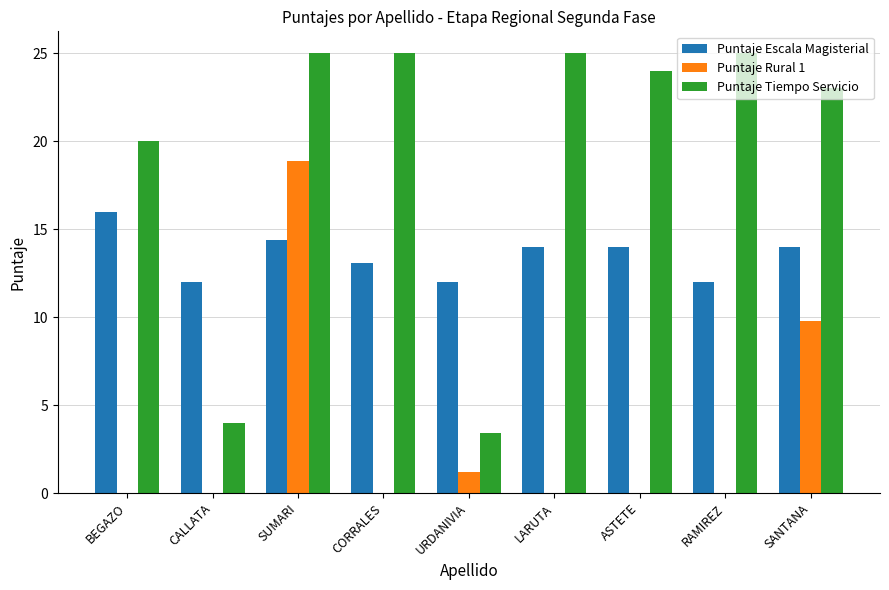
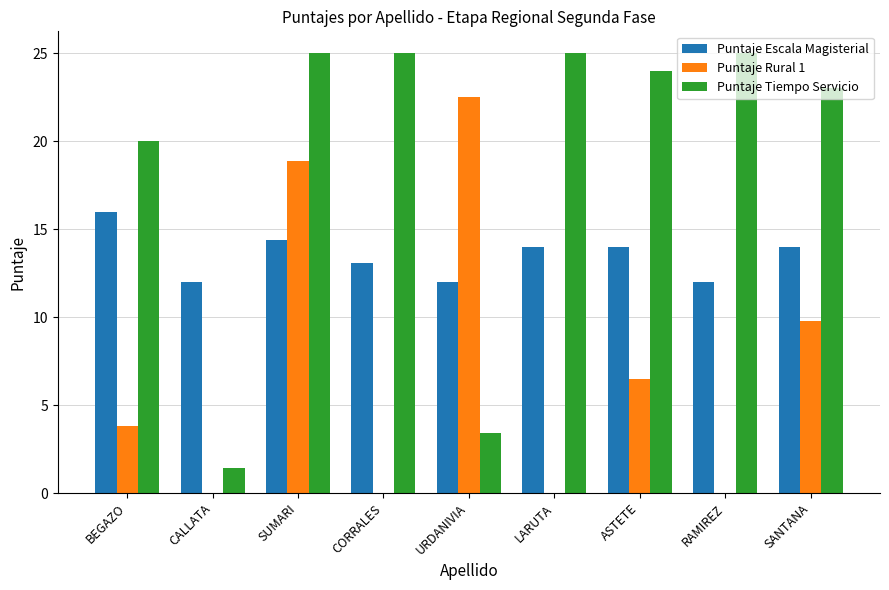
Puntaje Rural 1, BEGAZO: 0.0 -> 3.8
Puntaje Tiempo Servicio, CALLATA: 4.0 -> 1.4
Puntaje Rural 1, URDANIVIA: 1.2 -> 22.5
Puntaje Rural 1, ASTETE: 0.0 -> 6.5
